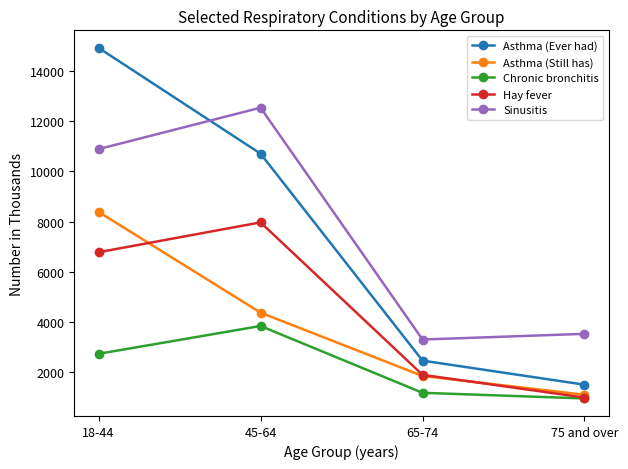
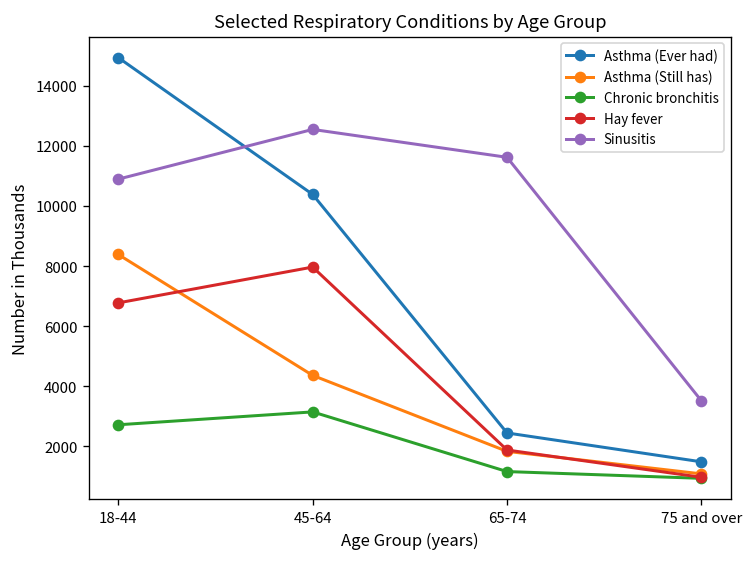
Asthma (Ever had), 45-64: 10700 -> 10400
Chronic bronchitis, 45-64: 3800 -> 3100
Sinusitis, 65-74: 3300 -> 11600
